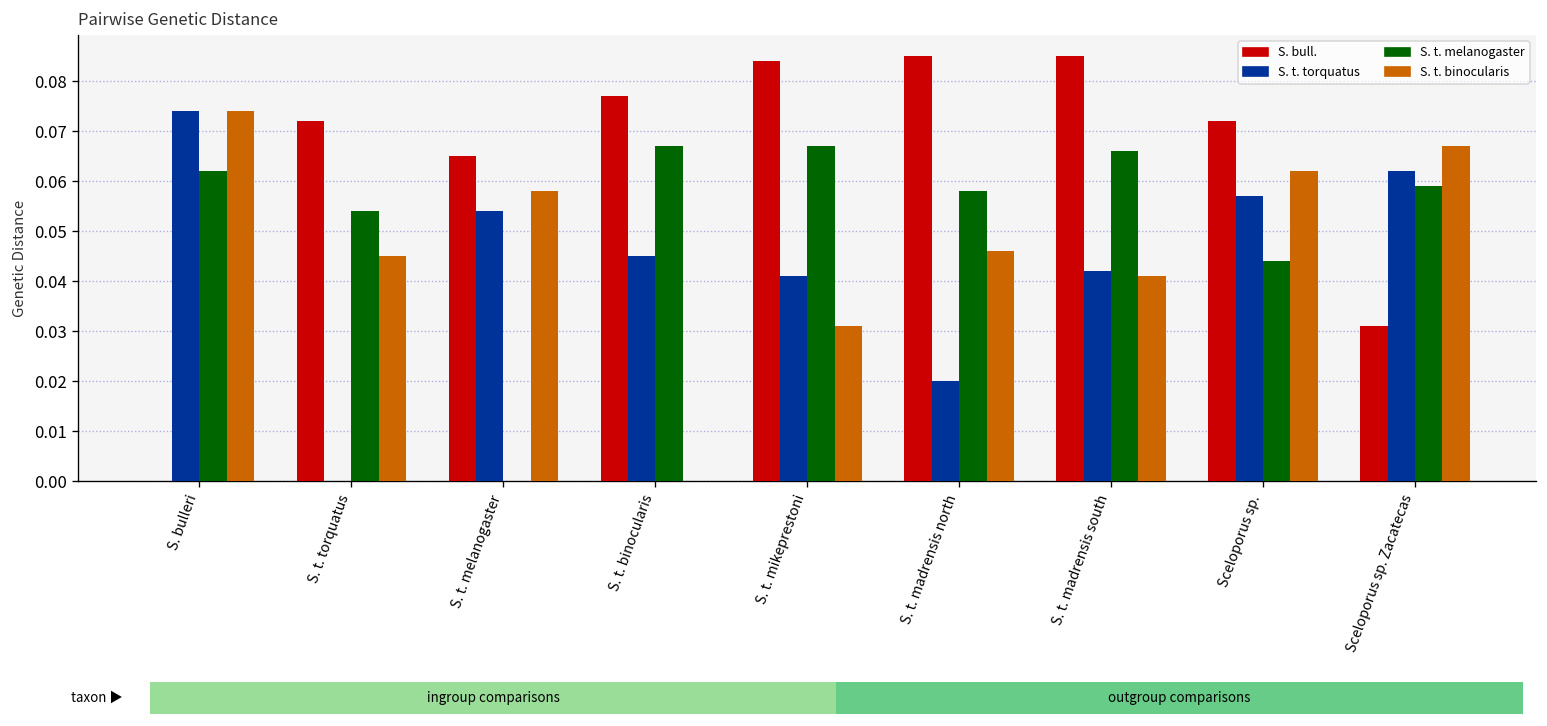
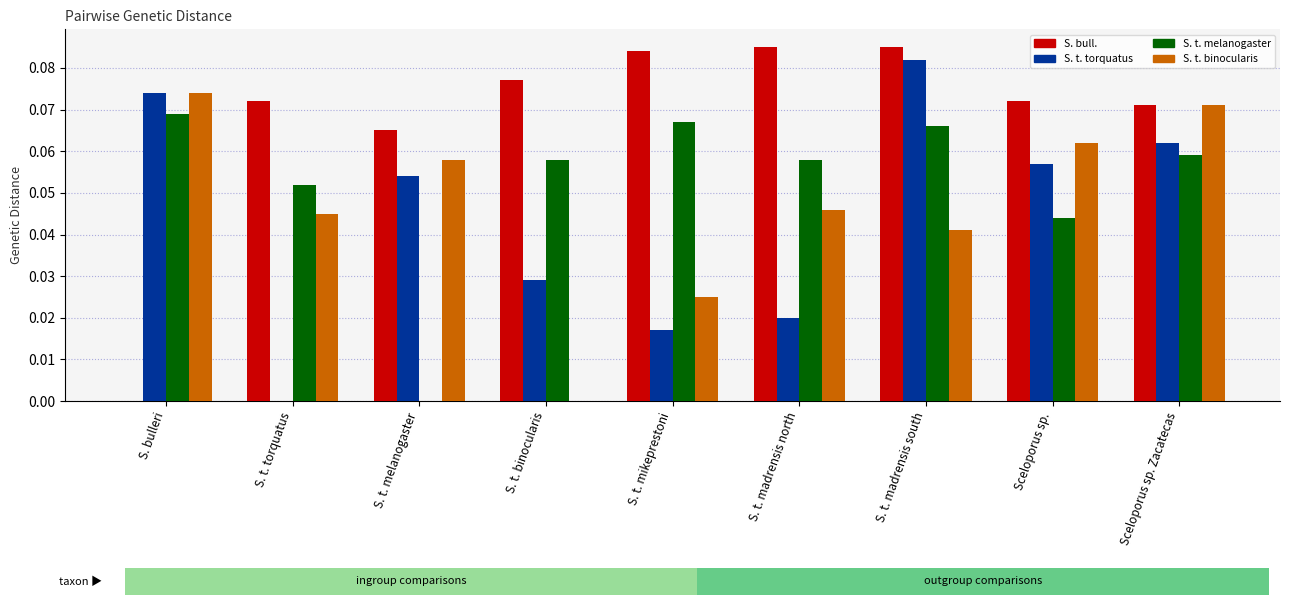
S. t. melanogaster, S. bulleri: 0.062 -> 0.069
S. t. melanogaster, S. t. torquatus: 0.054 -> 0.052
S. t. torquatus, S. t. binocularis: 0.045 -> 0.029
S. t. melanogaster, S. t. binocularis: 0.067 -> 0.058
S. t. torquatus, S. t. mikeprestoni: 0.041 -> 0.017
S. t. binocularis, S. t. mikeprestoni: 0.031 -> 0.025
S. t. torquatus, S. t. madrensis south: 0.042 -> 0.082
S. bull., Sceloporus sp. Zacatecas: 0.031 -> 0.071
S. t. binocularis, Sceloporus sp. Zacatecas: 0.067 -> 0.071
